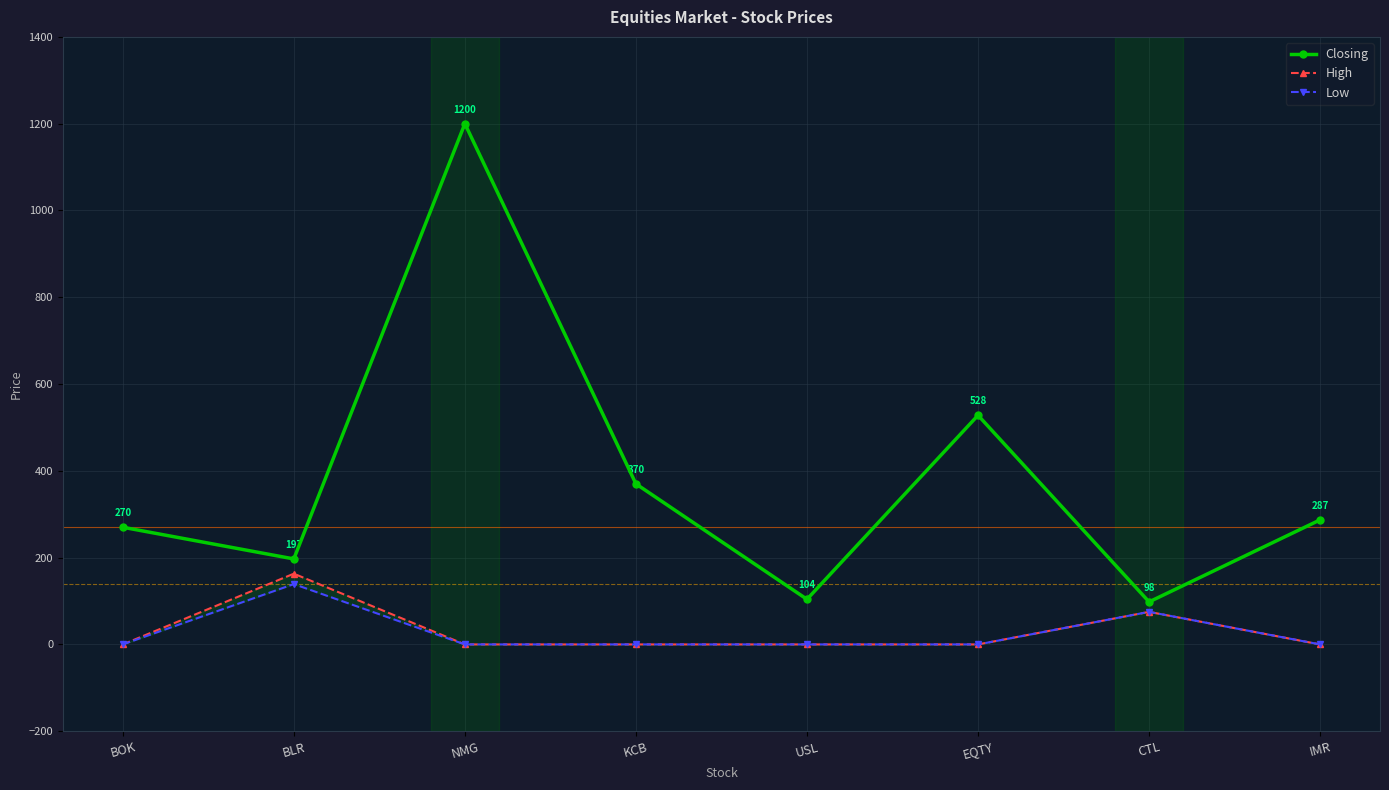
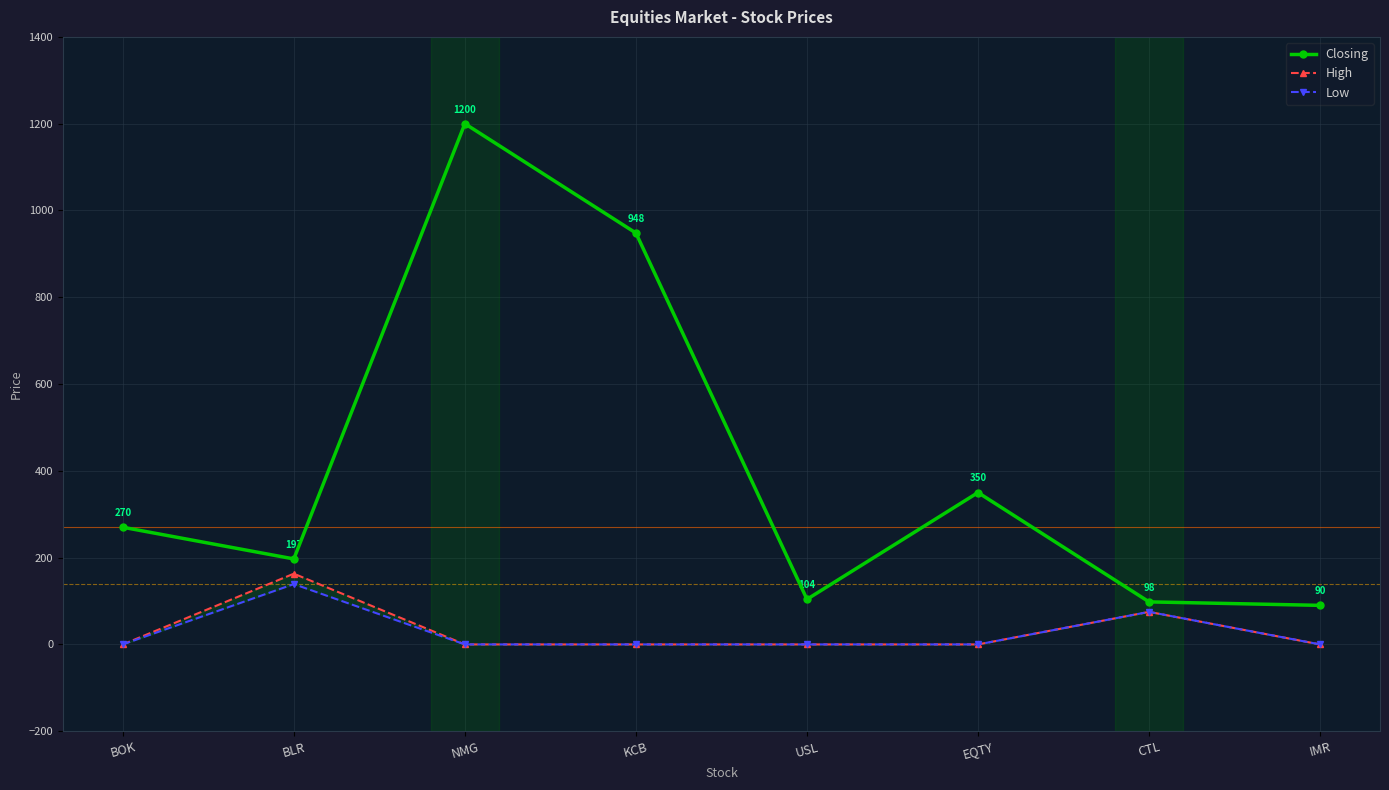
Closing, KCB: 370 -> 948
Closing, EQTY: 528 -> 350
Closing, IMR: 287 -> 90
